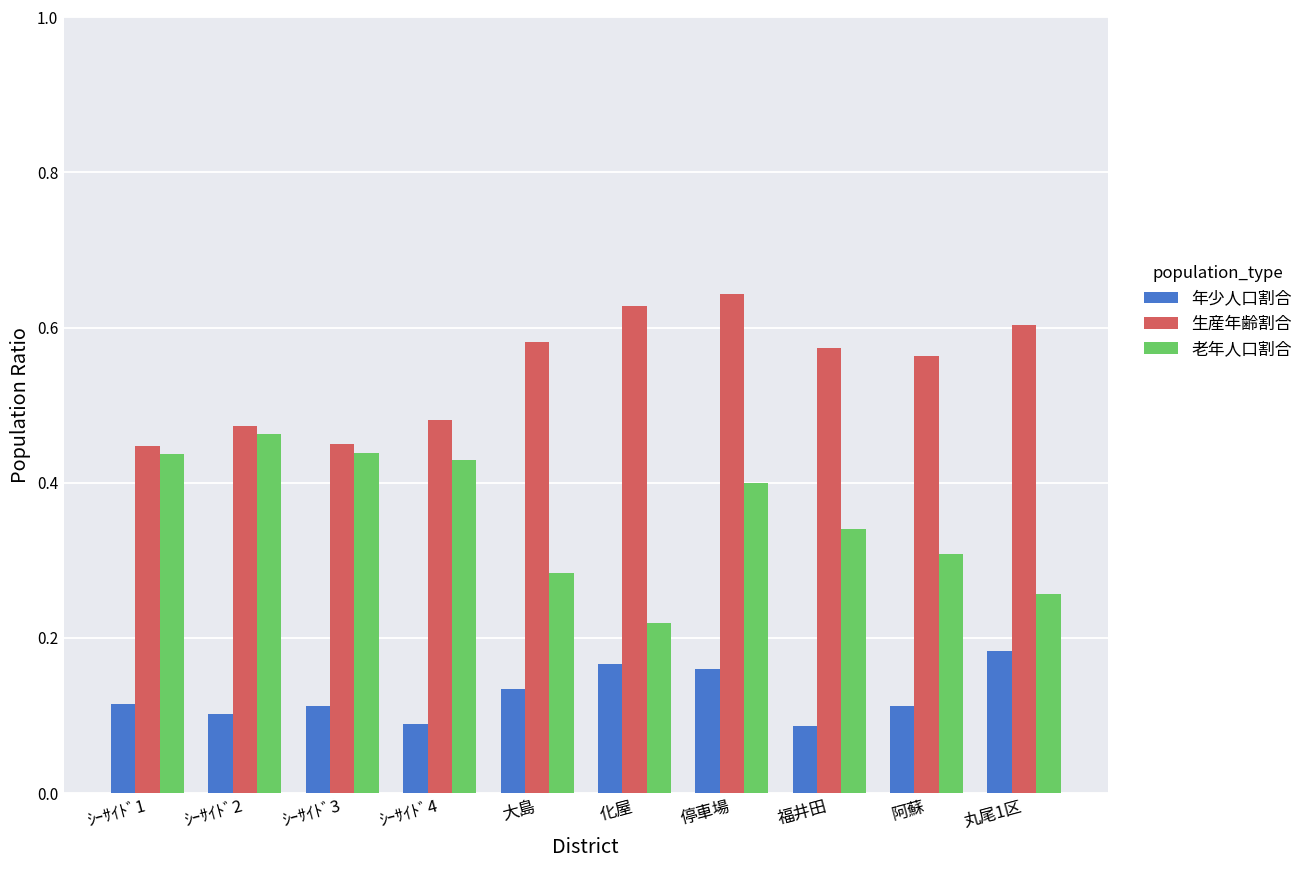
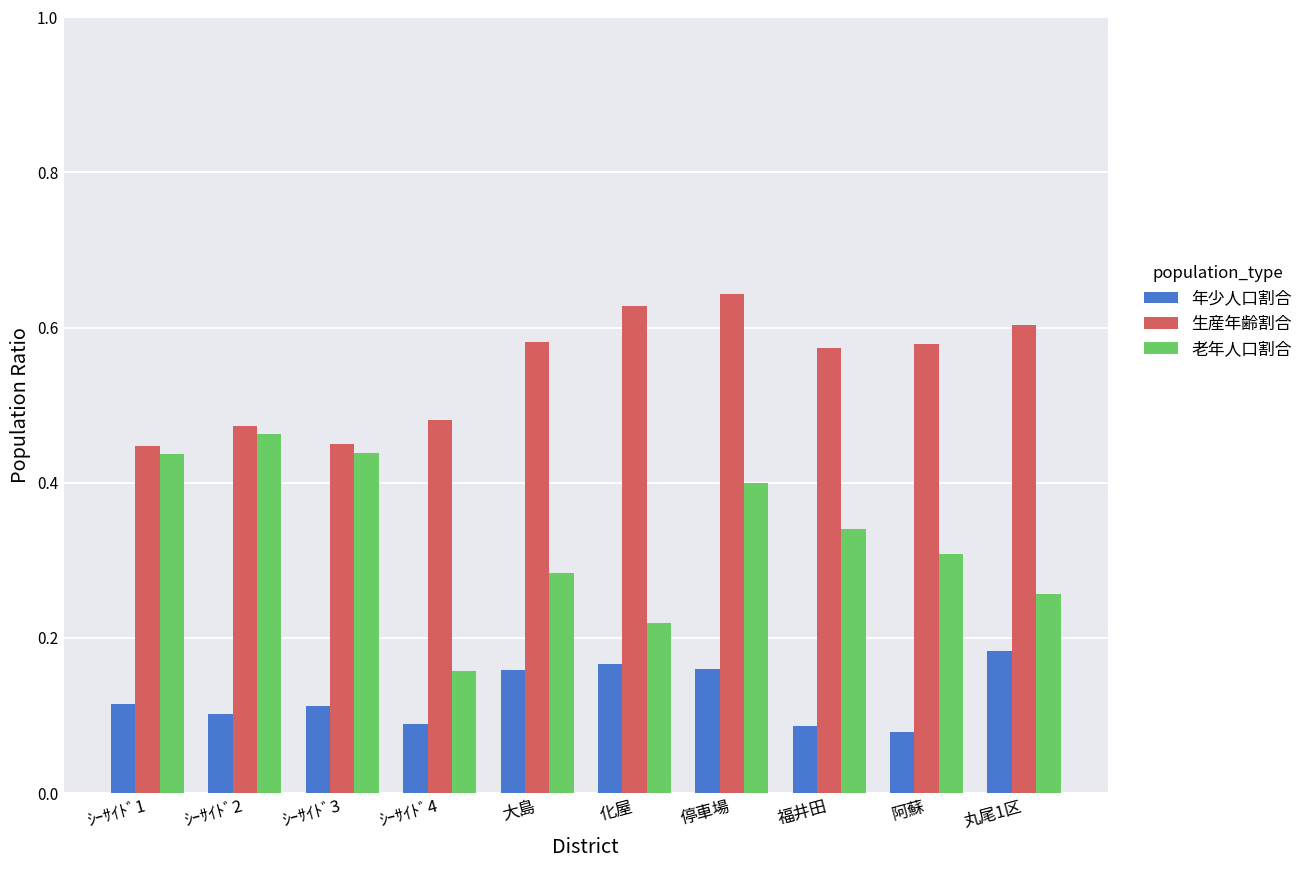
老年人口割合, ｼｰｻｲﾄﾞ4: 0.43 -> 0.16
年少人口割合, 大島: 0.13 -> 0.16
年少人口割合, 阿蘇: 0.11 -> 0.08
生産年齢割合, 阿蘇: 0.56 -> 0.58
